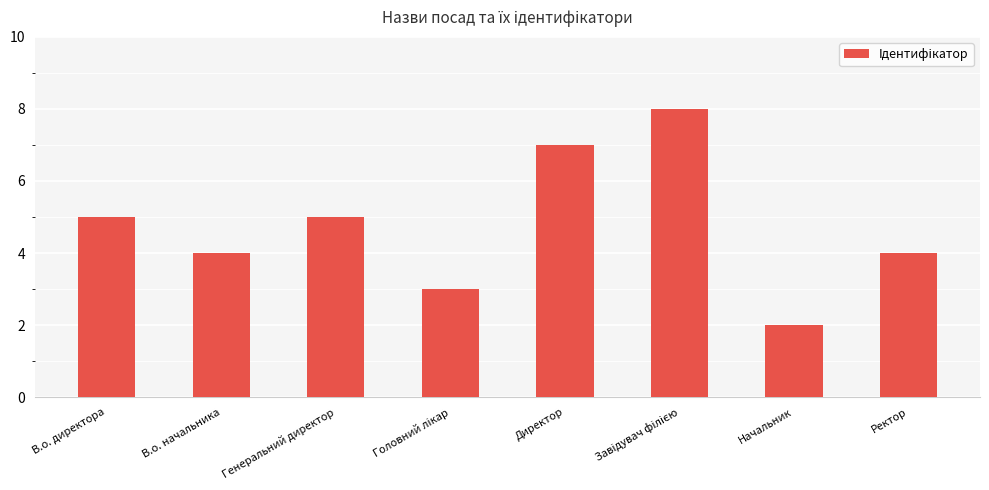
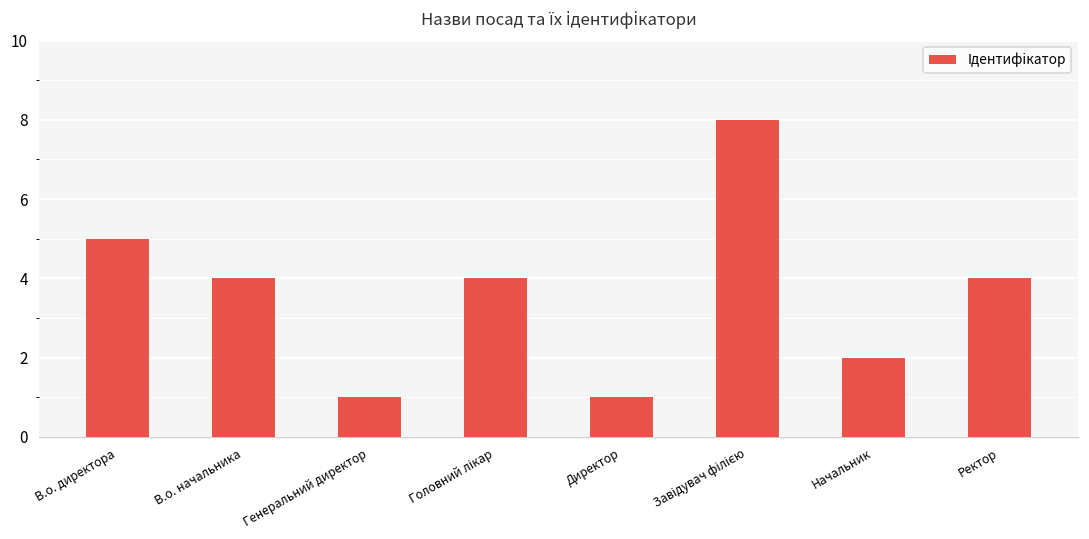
Генеральний директор: 5 -> 1
Головний лікар: 3 -> 4
Директор: 7 -> 1
